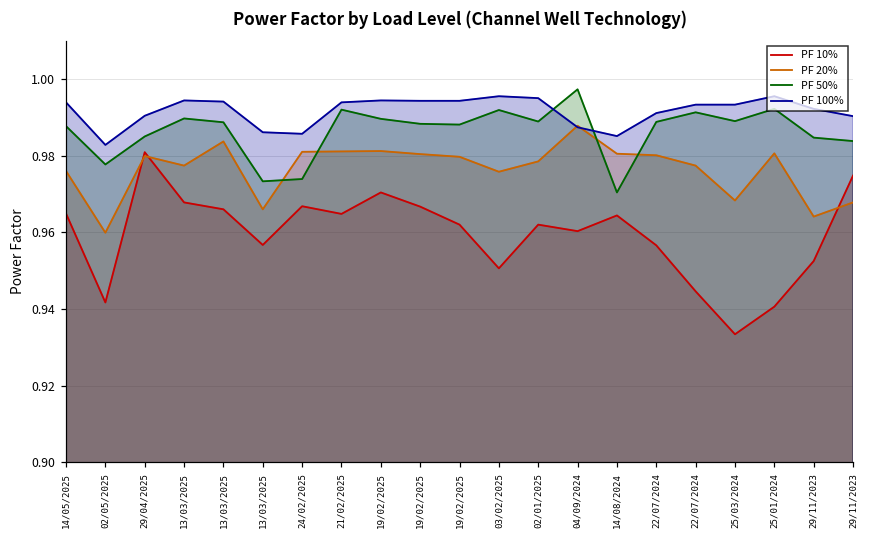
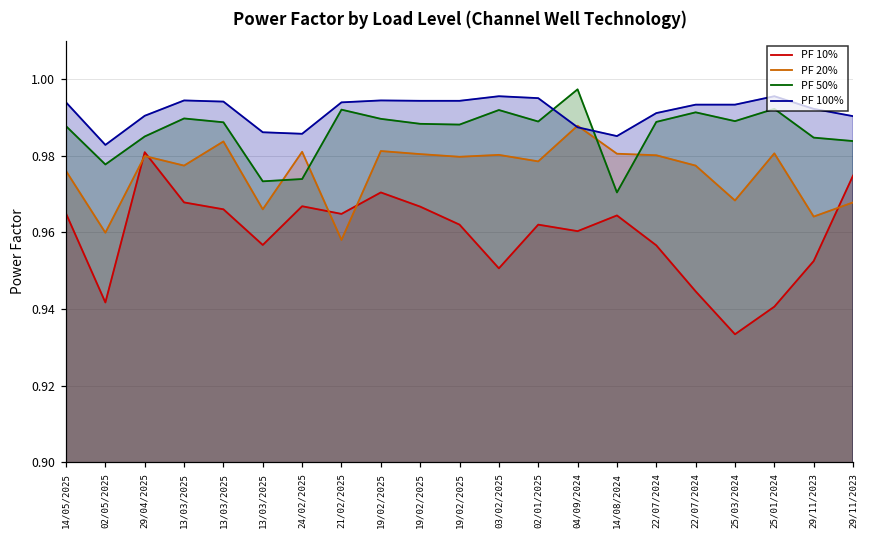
PF 20%, 21/02/2025: 0.981 -> 0.958
PF 20%, 03/02/2025: 0.976 -> 0.980
